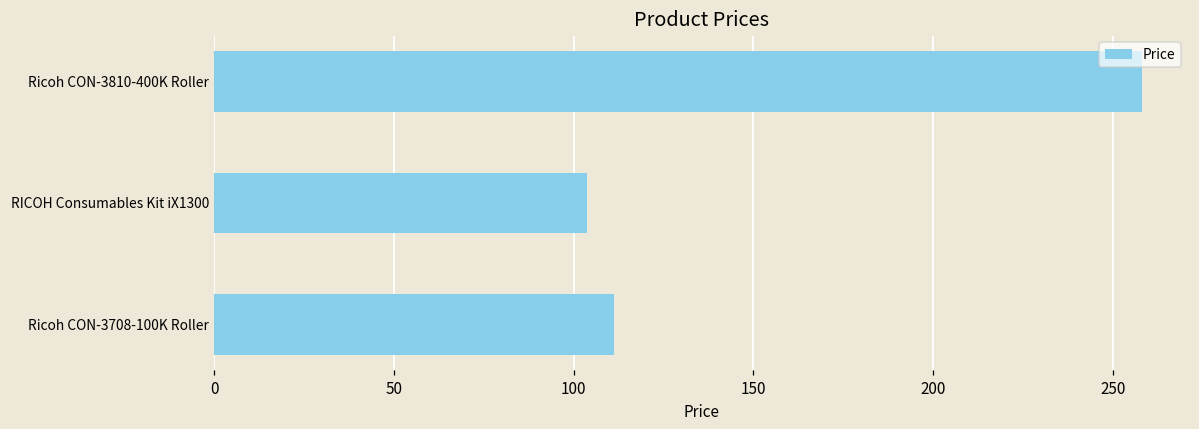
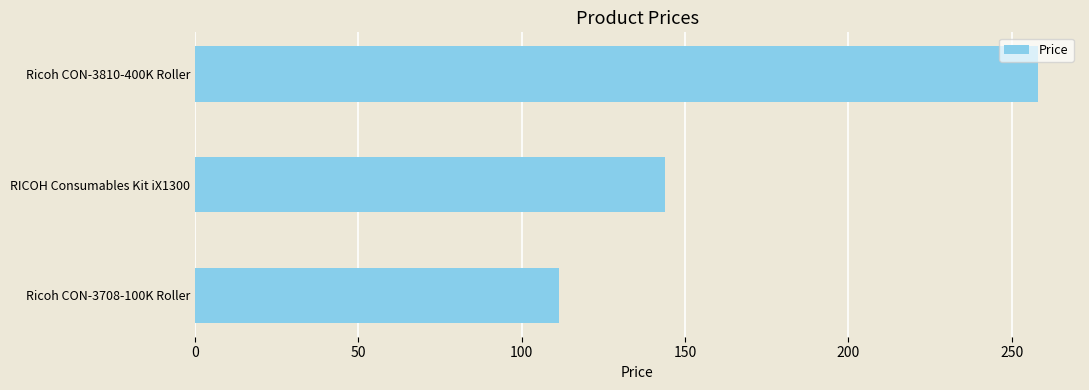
RICOH Consumables Kit iX1300: 104 -> 144
